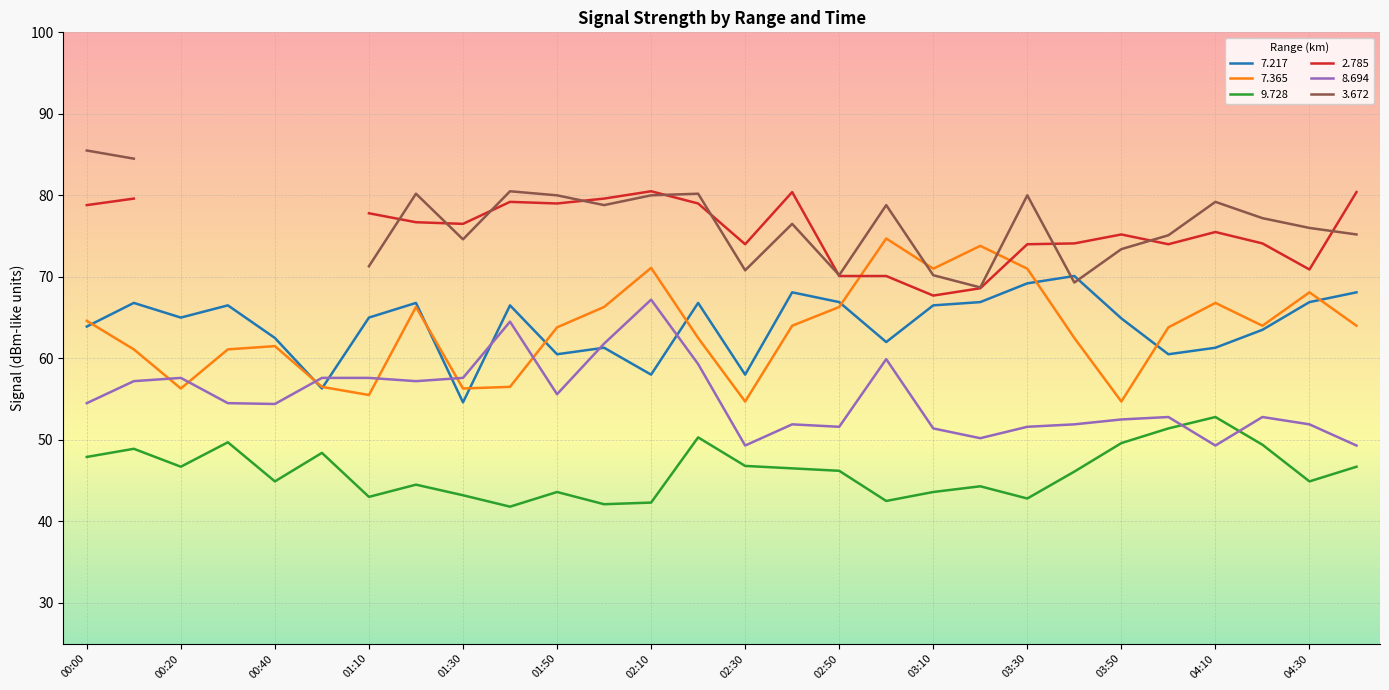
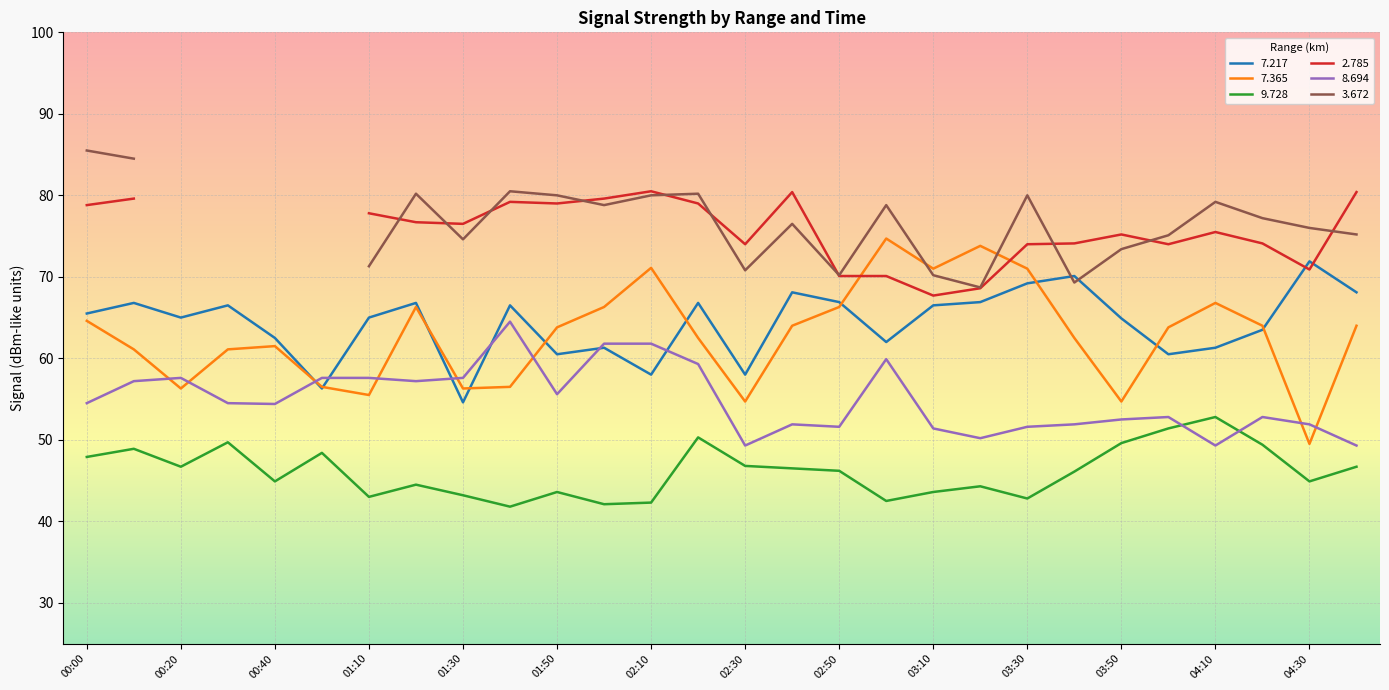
7.217, 00:00: 64 -> 66
8.694, 02:10: 67 -> 62
7.217, 04:30: 67 -> 72
7.365, 04:30: 68 -> 50
